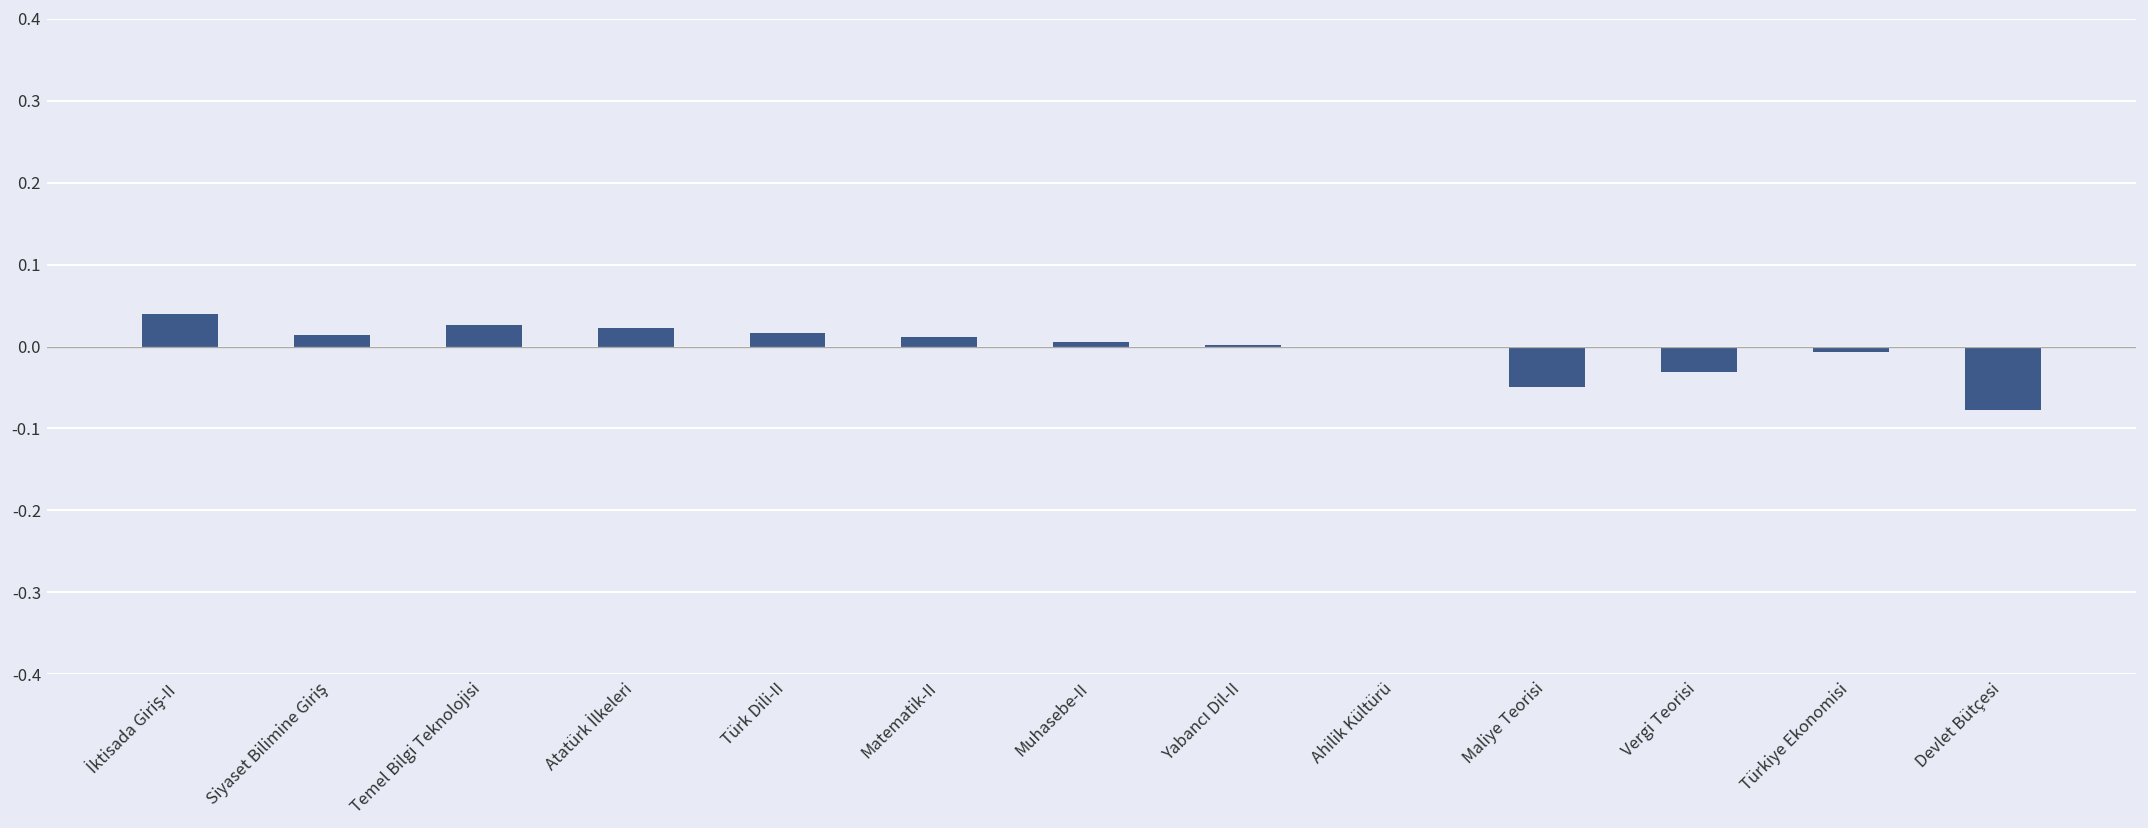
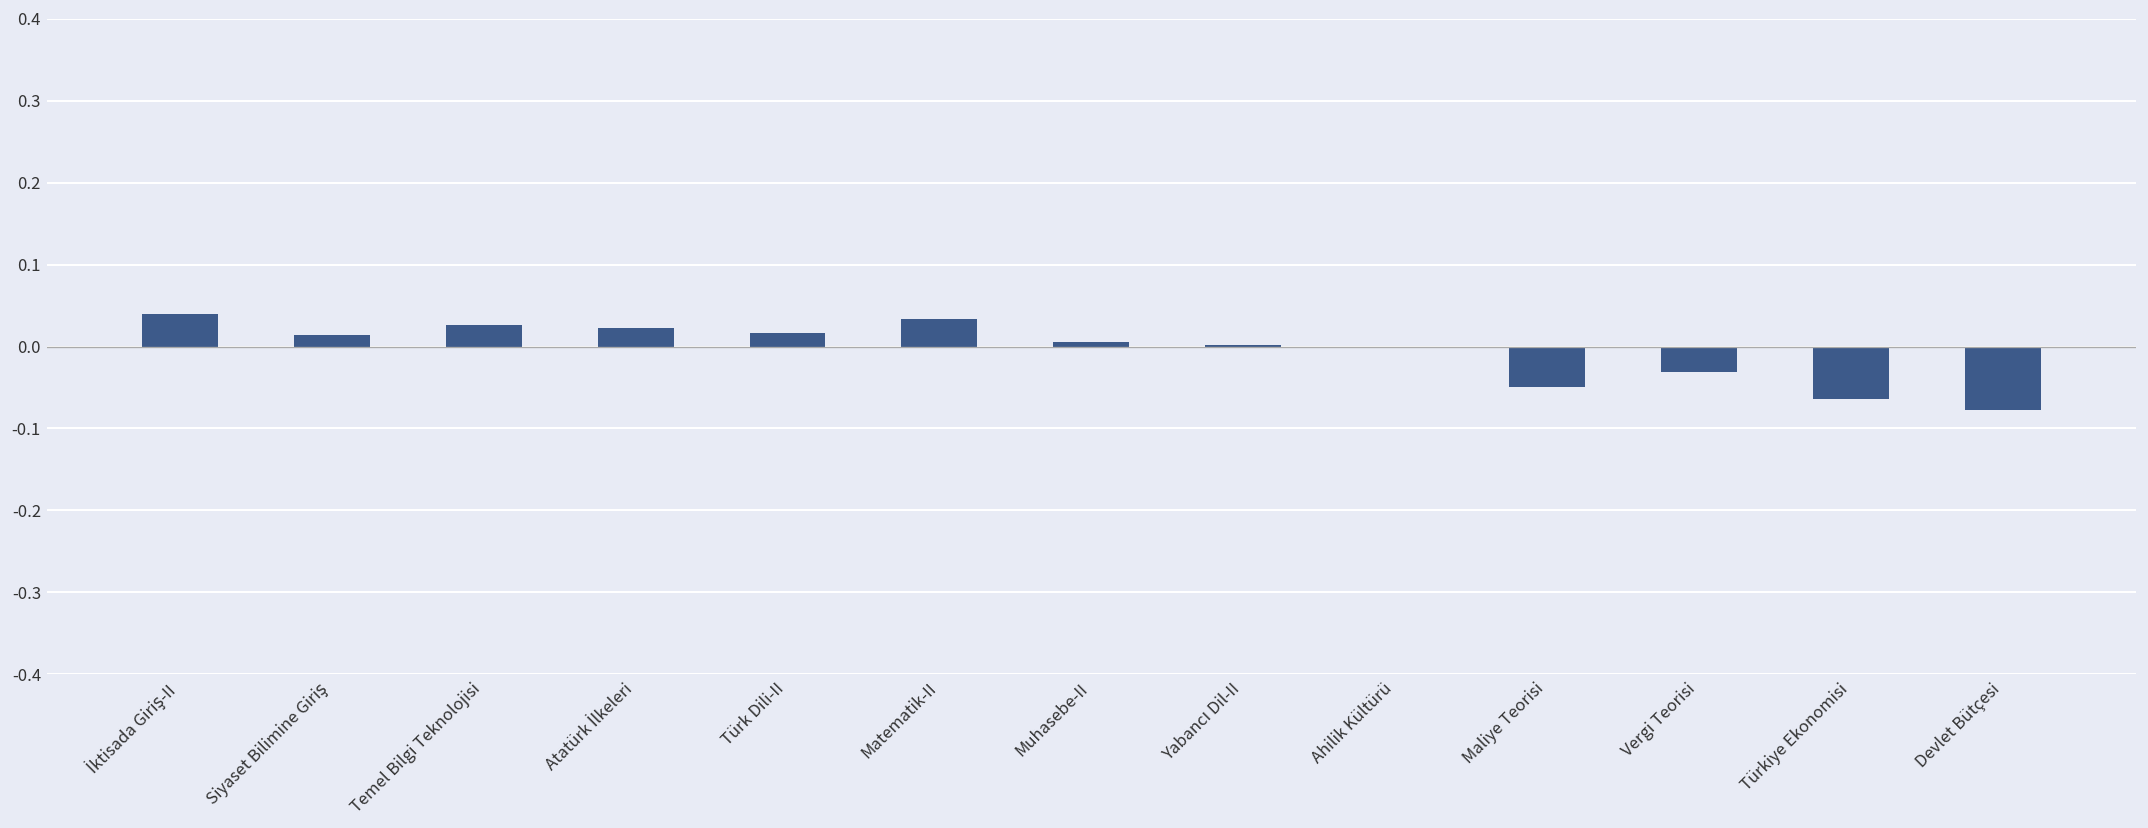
Matematik-II: 0.01 -> 0.03
Türkiye Ekonomisi: -0.01 -> -0.06
